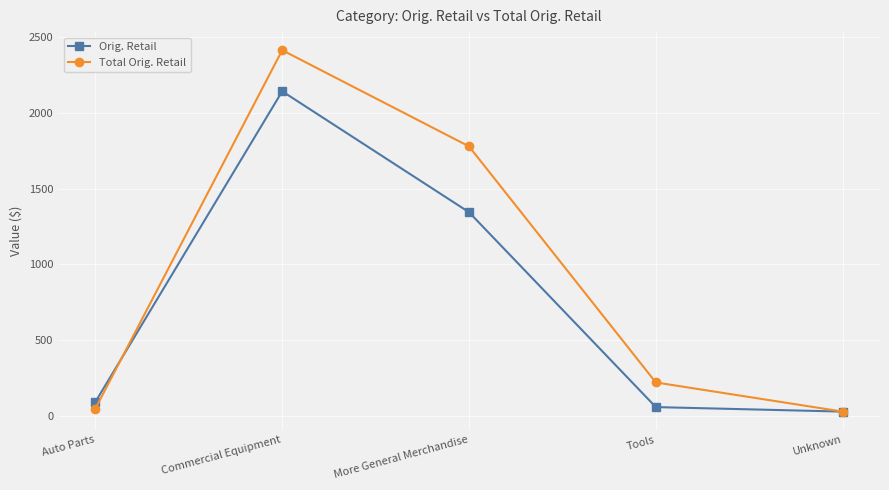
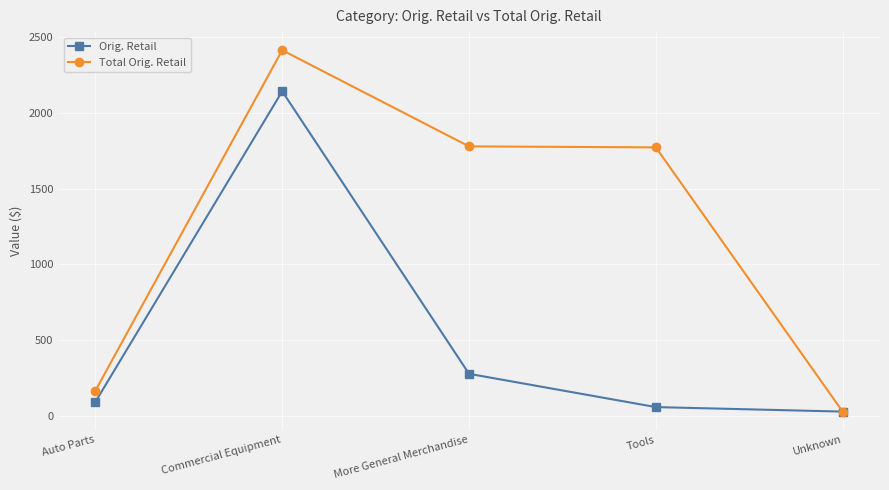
Total Orig. Retail, Auto Parts: 50 -> 160
Orig. Retail, More General Merchandise: 1340 -> 280
Total Orig. Retail, Tools: 220 -> 1770
